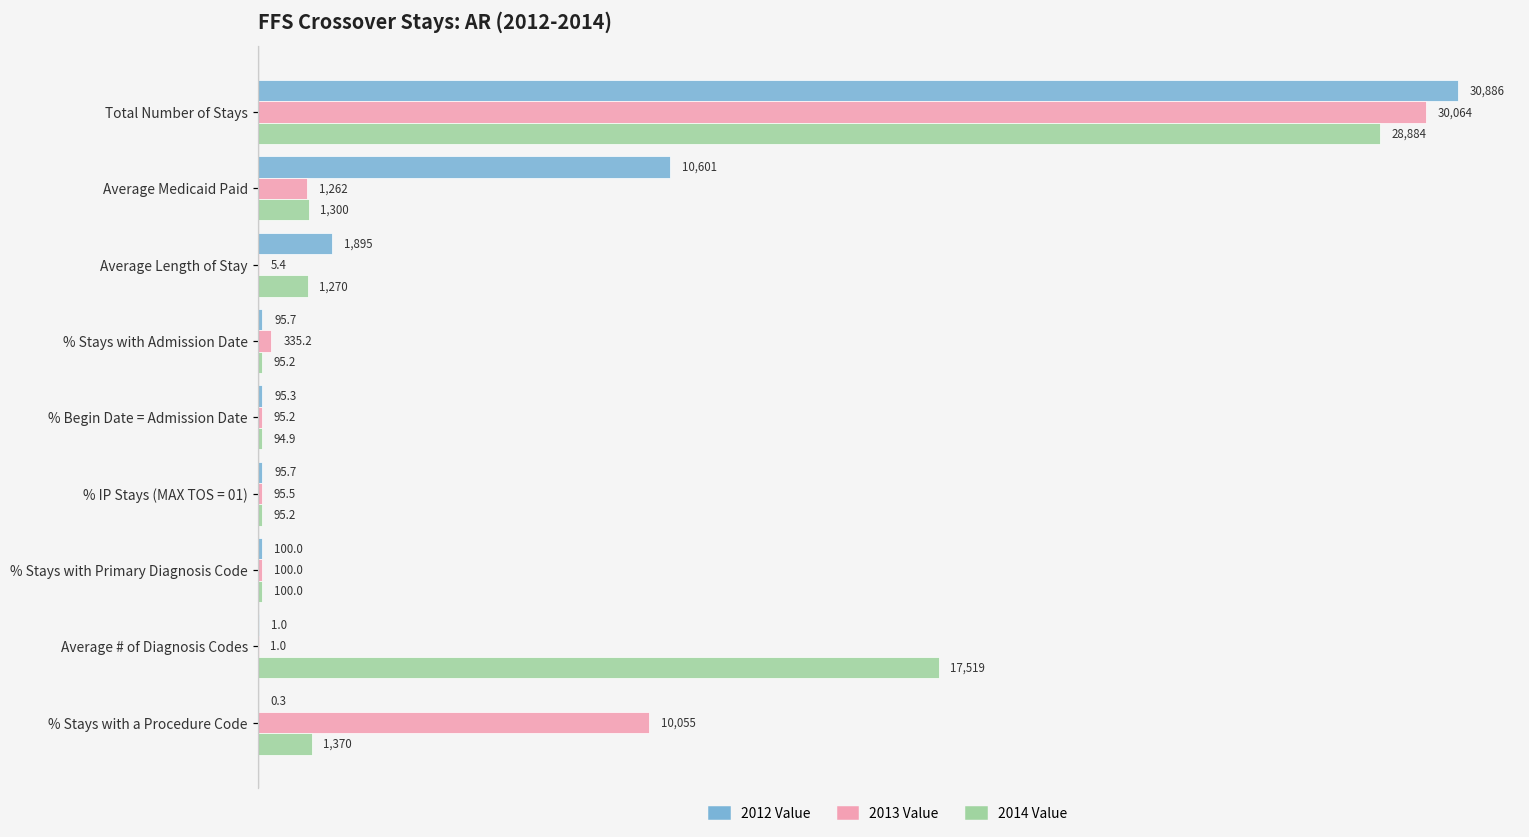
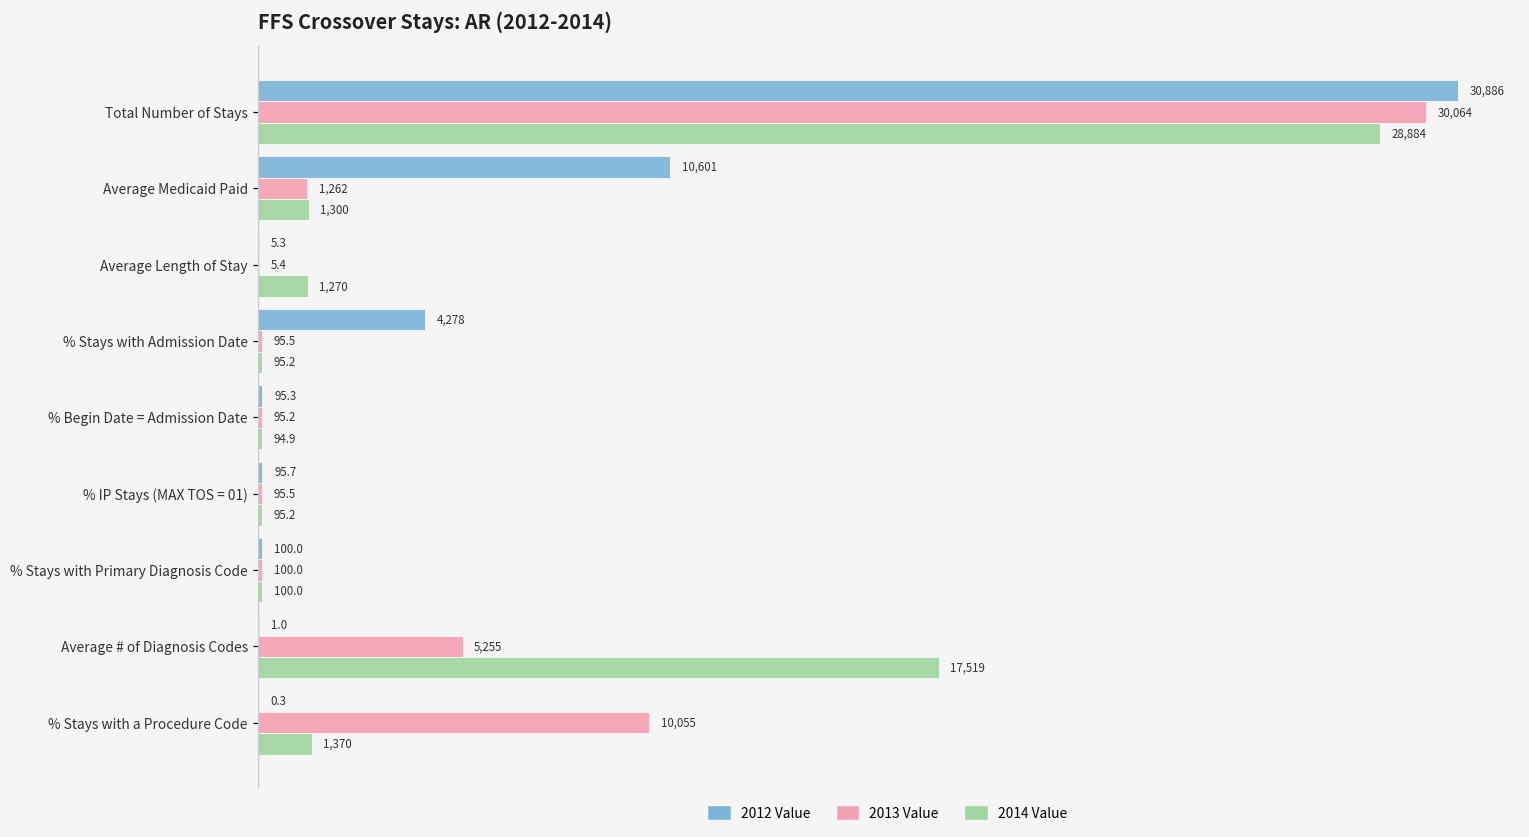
2012 Value, Average Length of Stay: 1,895 -> 5.3
2012 Value, % Stays with Admission Date: 95.7 -> 4,278
2013 Value, % Stays with Admission Date: 335.2 -> 95.5
2013 Value, Average # of Diagnosis Codes: 1.0 -> 5,255
